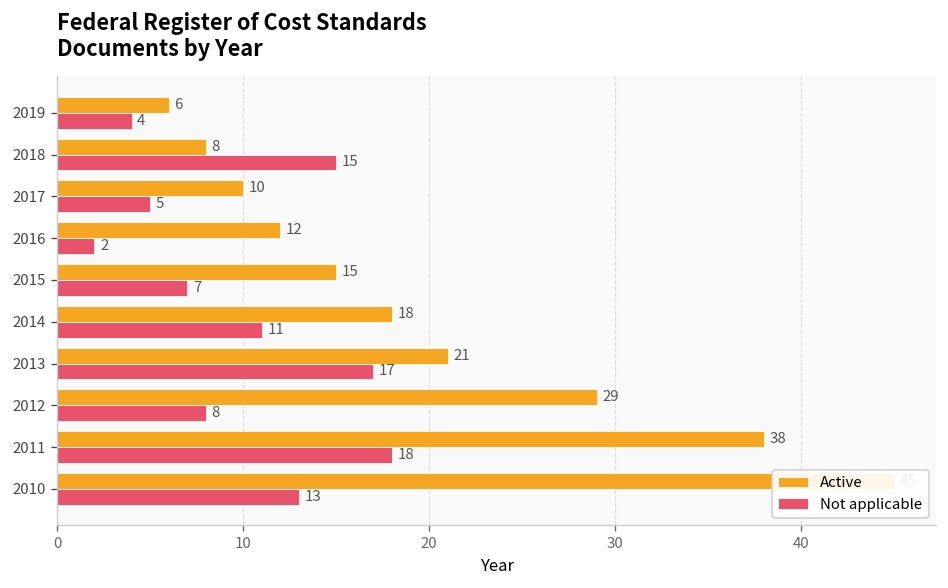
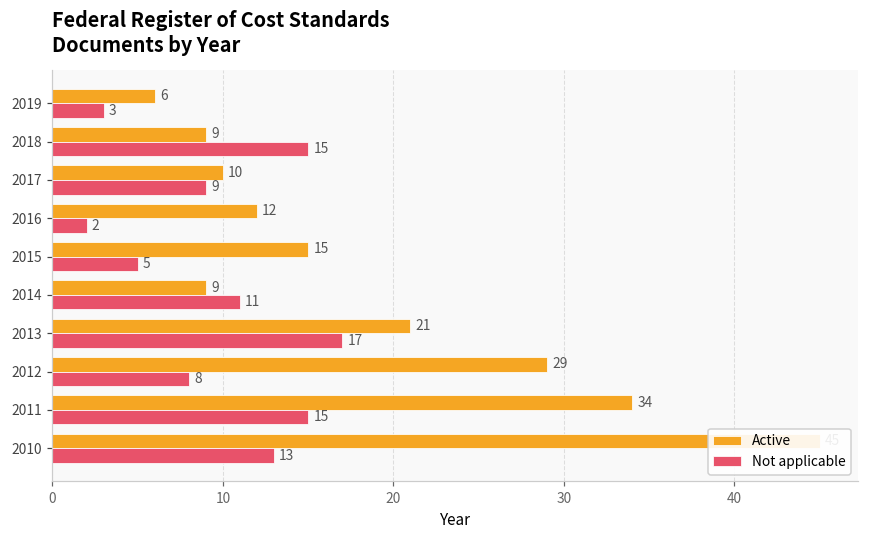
Not applicable, 2019: 4 -> 3
Active, 2018: 8 -> 9
Not applicable, 2017: 5 -> 9
Not applicable, 2015: 7 -> 5
Active, 2014: 18 -> 9
Active, 2011: 38 -> 34
Not applicable, 2011: 18 -> 15
